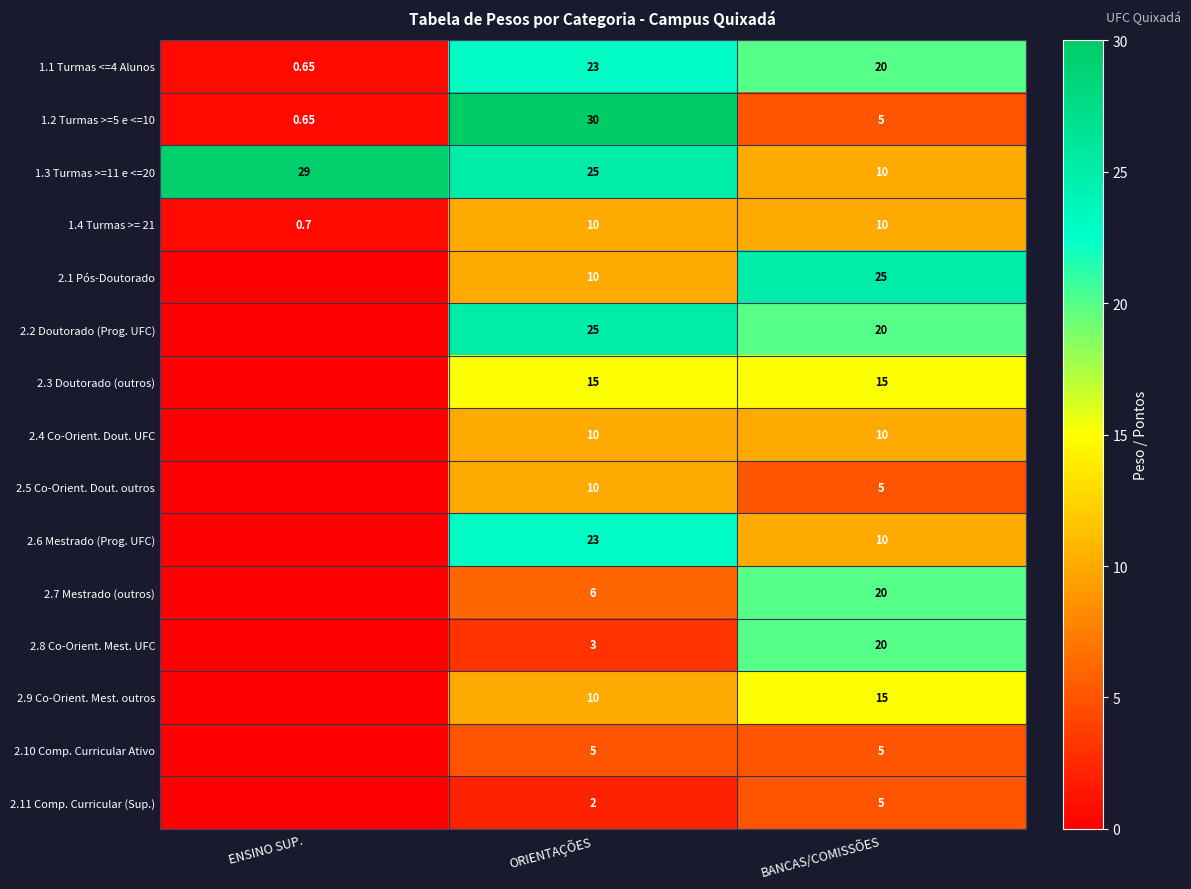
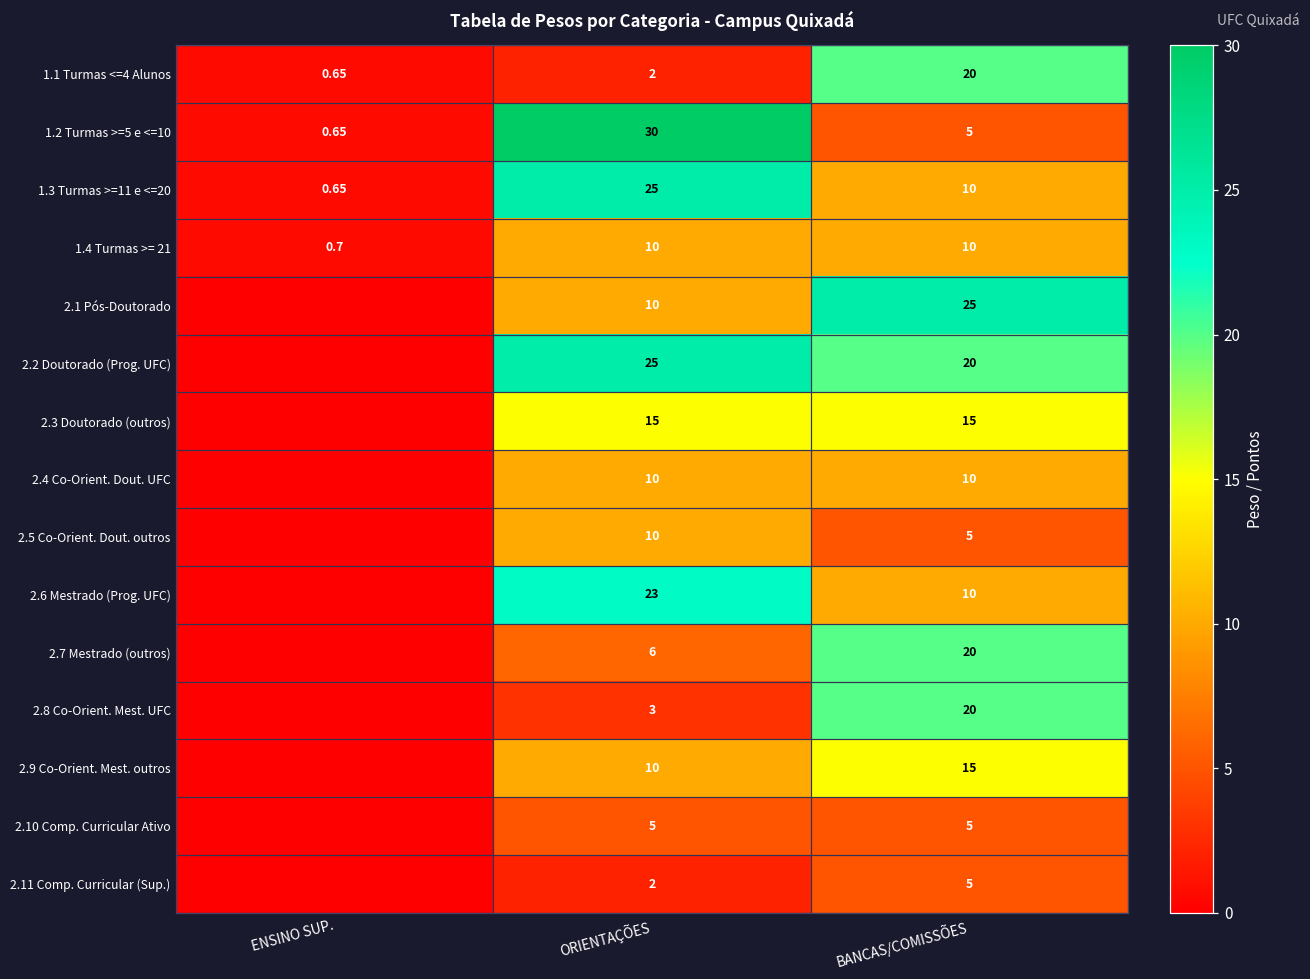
1.1 Turmas <=4 Alunos, ORIENTAÇÕES: 23 -> 2
1.3 Turmas >=11 e <=20, ENSINO SUP.: 29 -> 0.65
